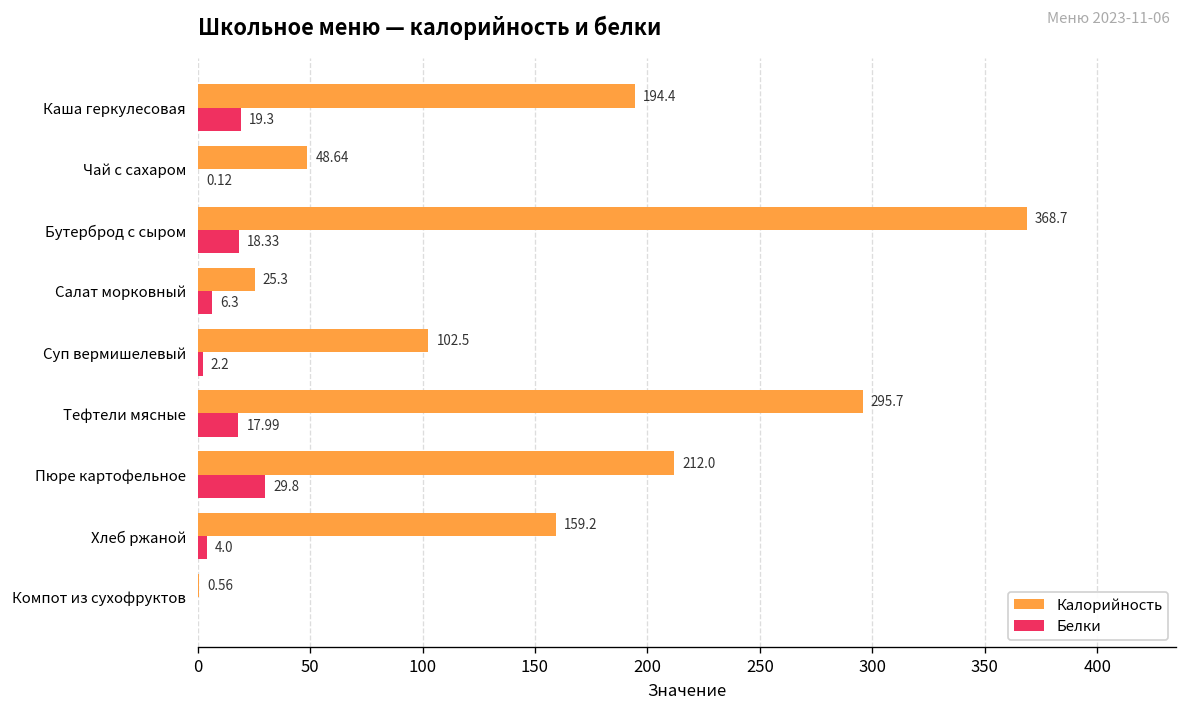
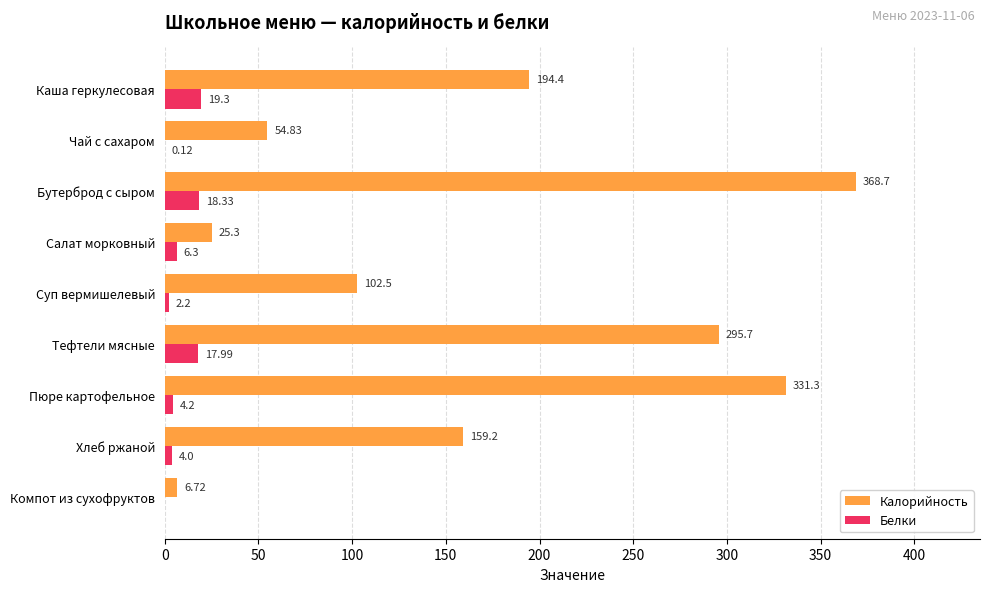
Калорийность, Чай с сахаром: 48.64 -> 54.83
Калорийность, Пюре картофельное: 212.0 -> 331.3
Белки, Пюре картофельное: 29.8 -> 4.2
Калорийность, Компот из сухофруктов: 0.56 -> 6.72
